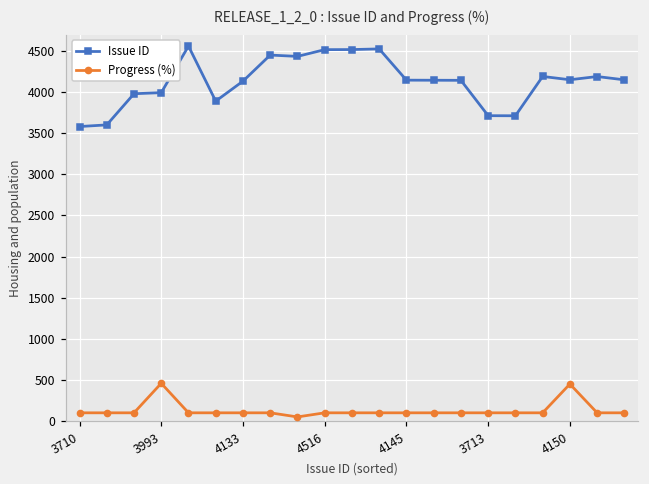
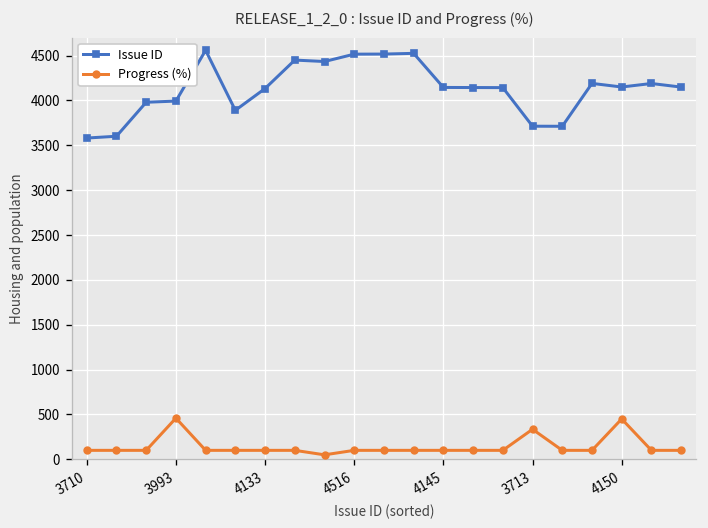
Progress (%), 3713: 100 -> 300
